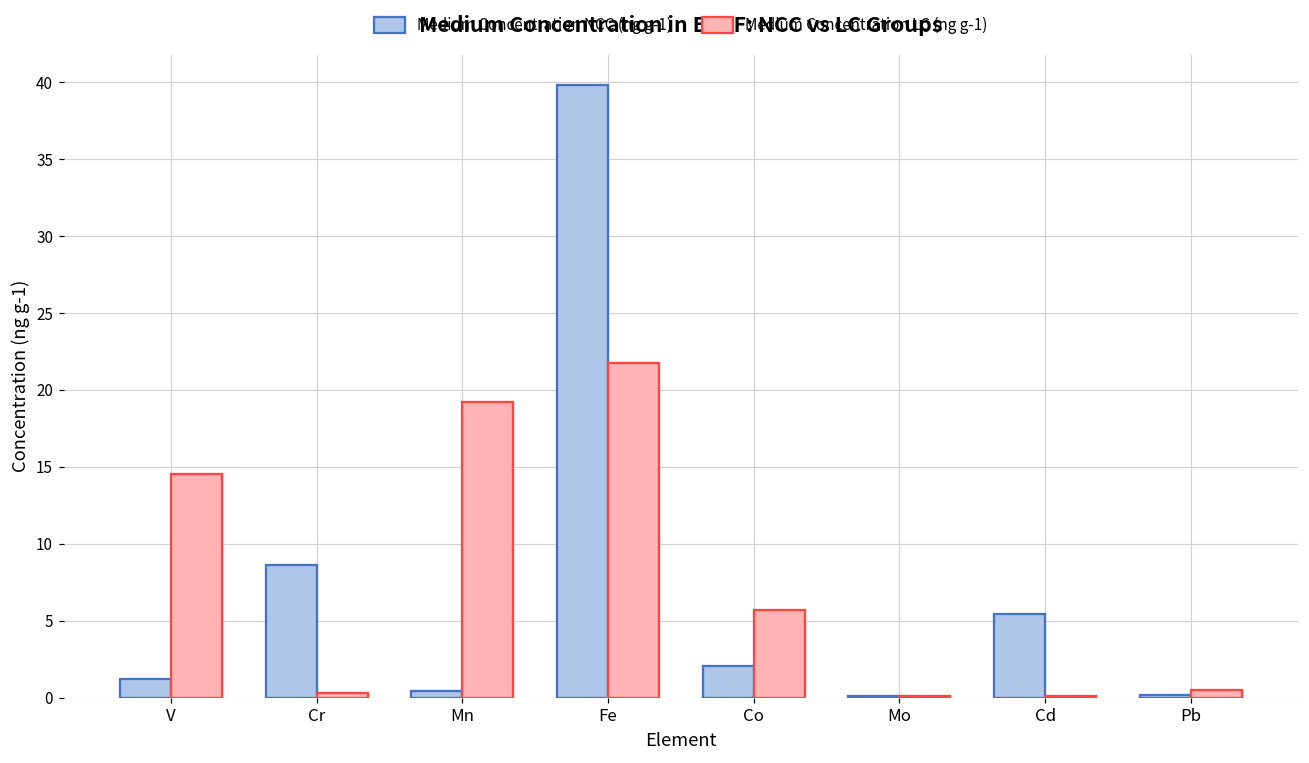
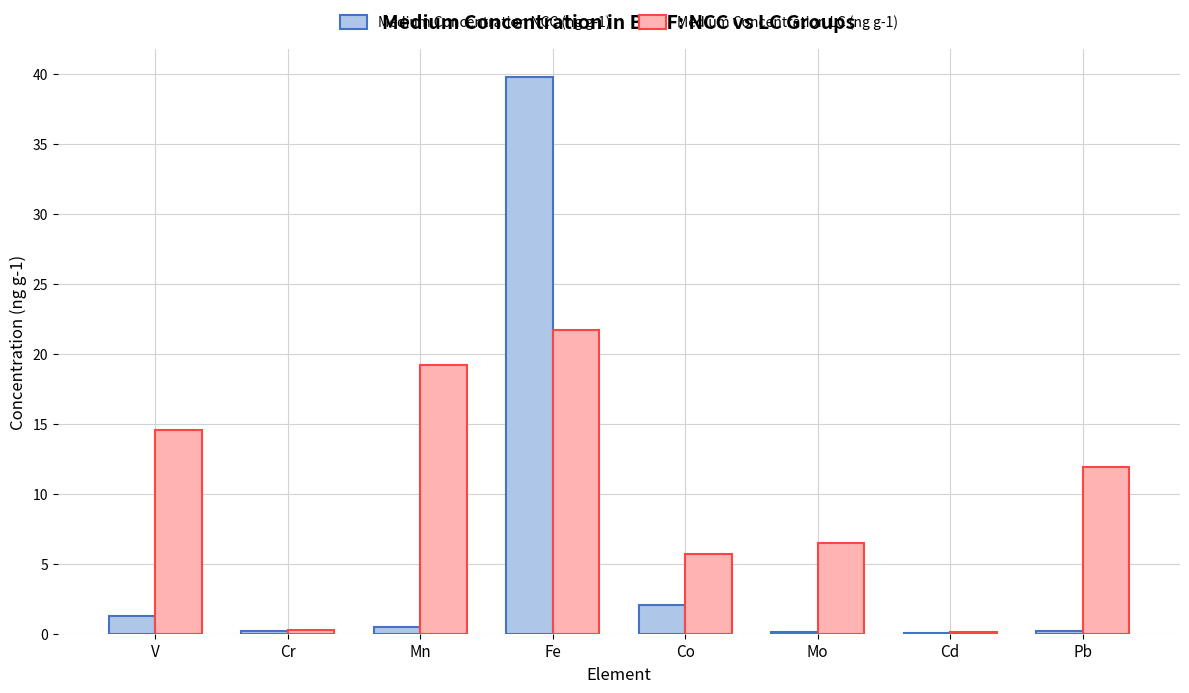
Medium Concentration NCC (ng g-1), Cr: 8.6 -> 0.2
Medium Concentration LC (ng g-1), Mo: 0.1 -> 6.5
Medium Concentration NCC (ng g-1), Cd: 5.5 -> 0.1
Medium Concentration LC (ng g-1), Pb: 0.5 -> 11.9
